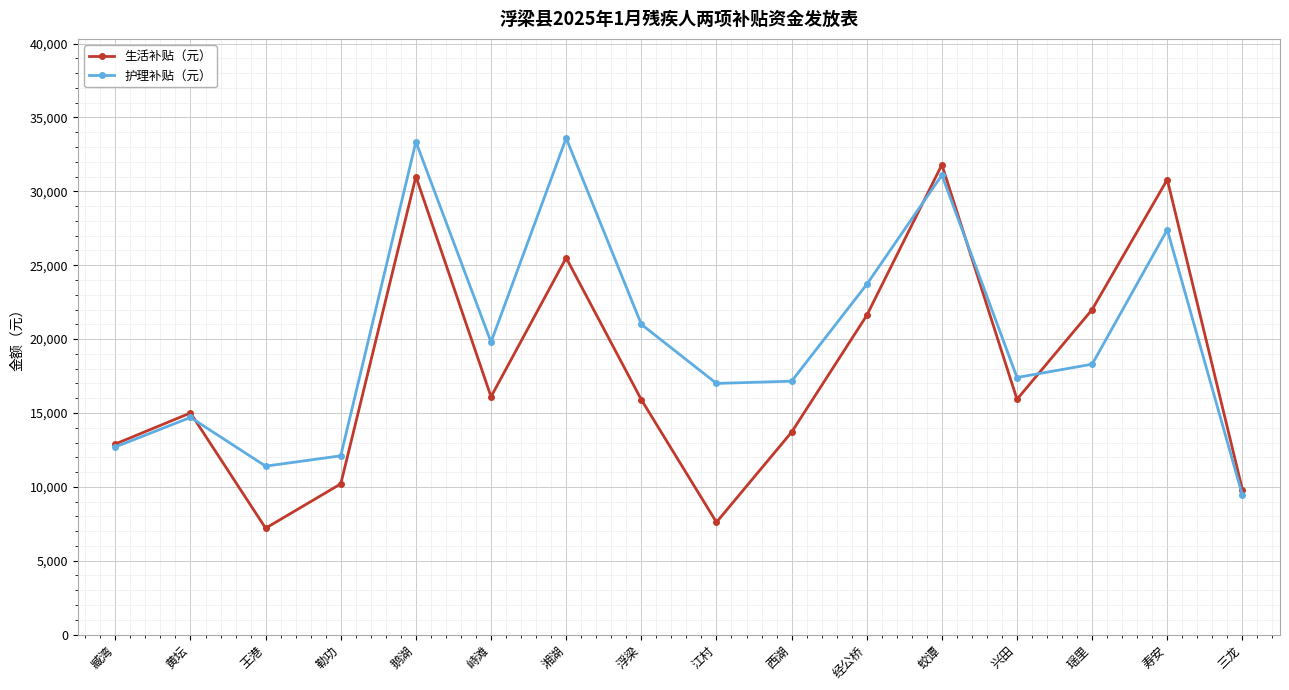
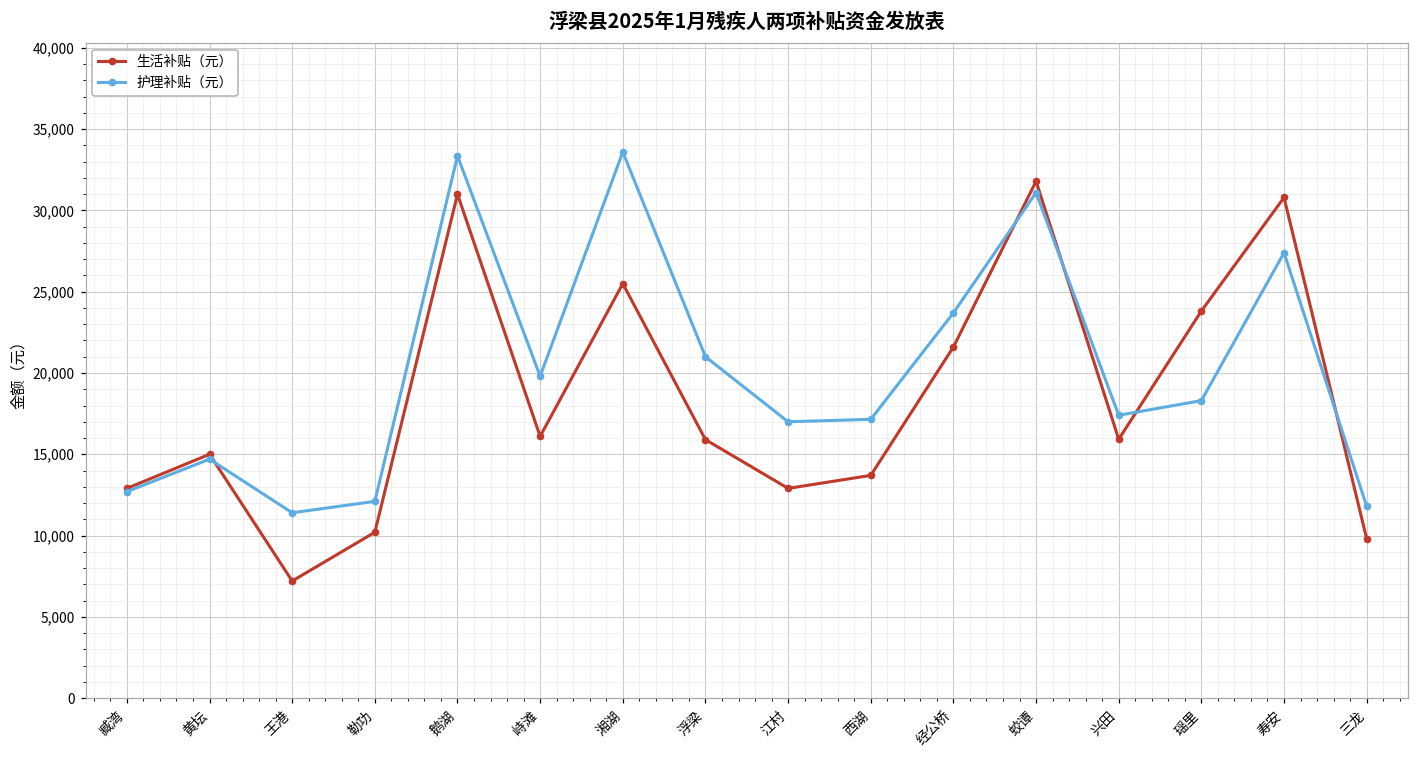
生活补贴（元）, 江村: 7,600 -> 12,900
生活补贴（元）, 瑶里: 22,000 -> 23,800
护理补贴（元）, 三龙: 9,400 -> 11,800
